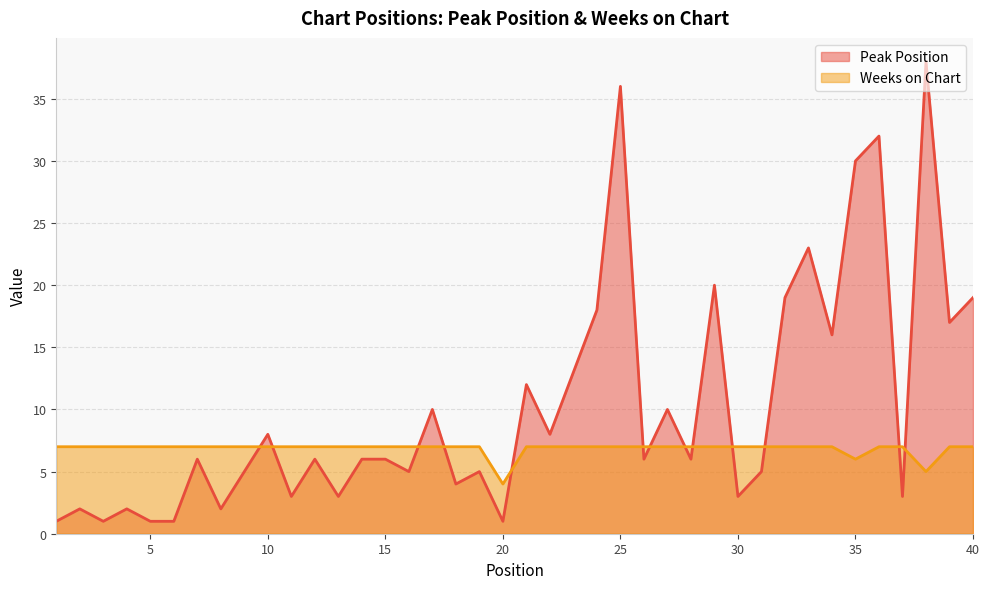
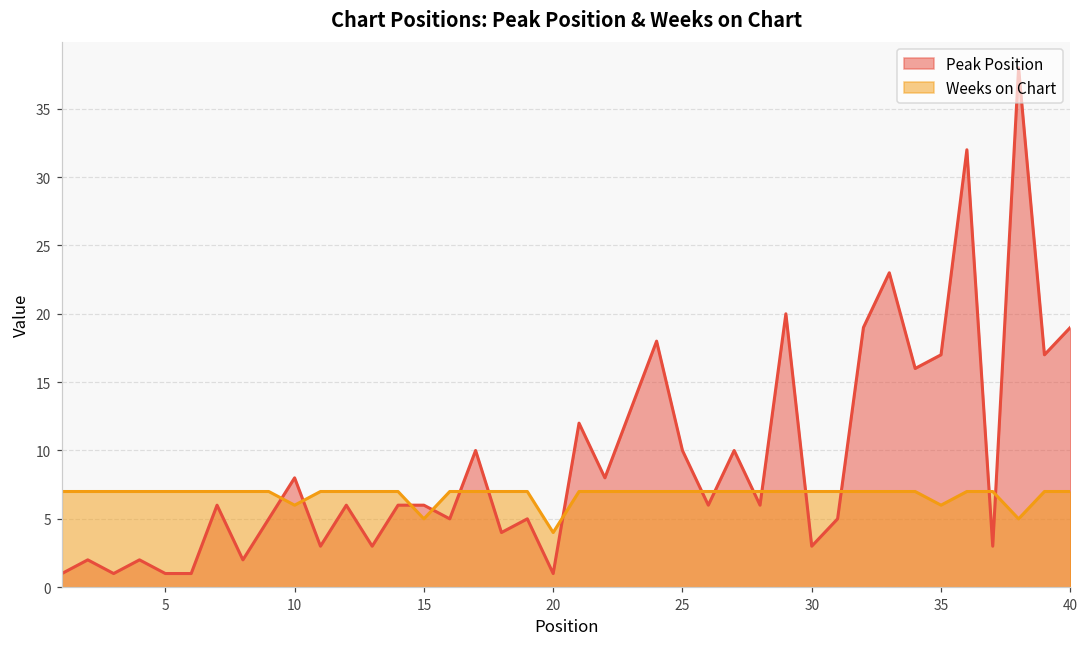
Weeks on Chart, 10: 7 -> 6
Weeks on Chart, 15: 7 -> 5
Peak Position, 25: 36 -> 10
Peak Position, 35: 30 -> 17
